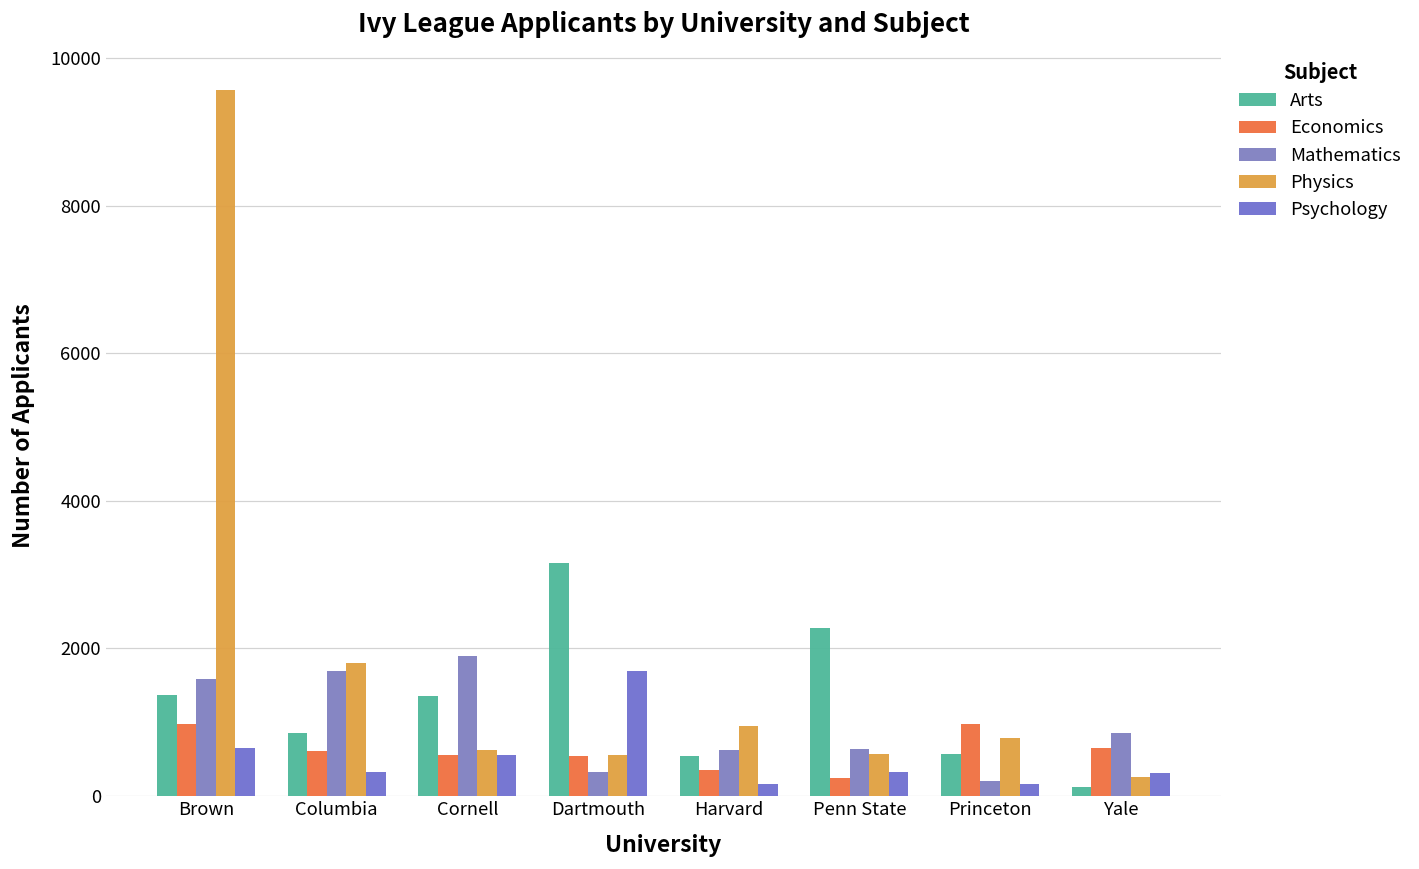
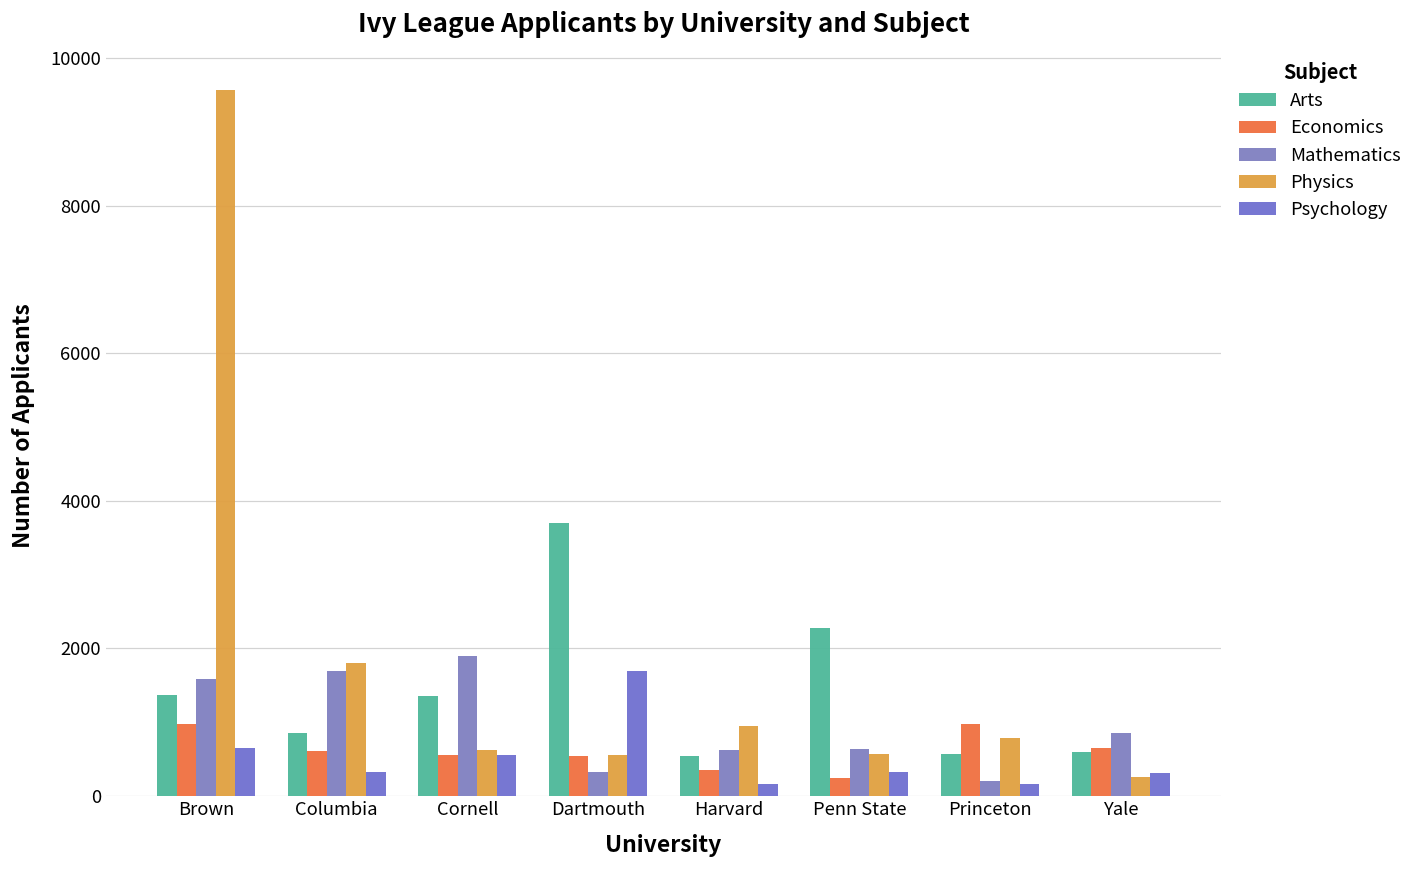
Arts, Dartmouth: 3200 -> 3700
Arts, Yale: 100 -> 600
